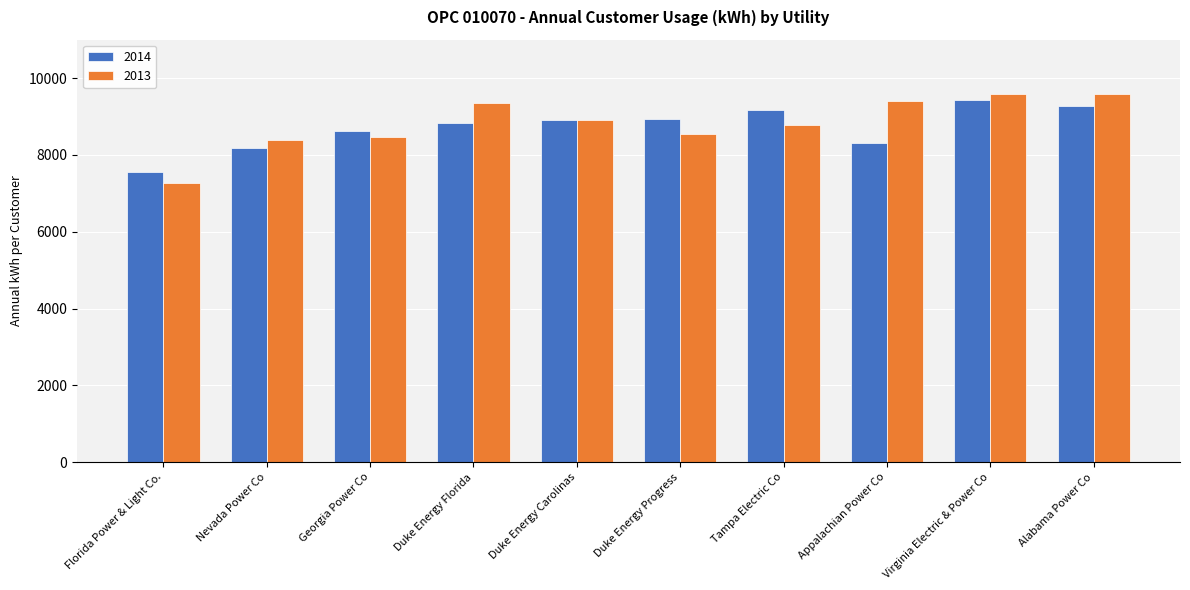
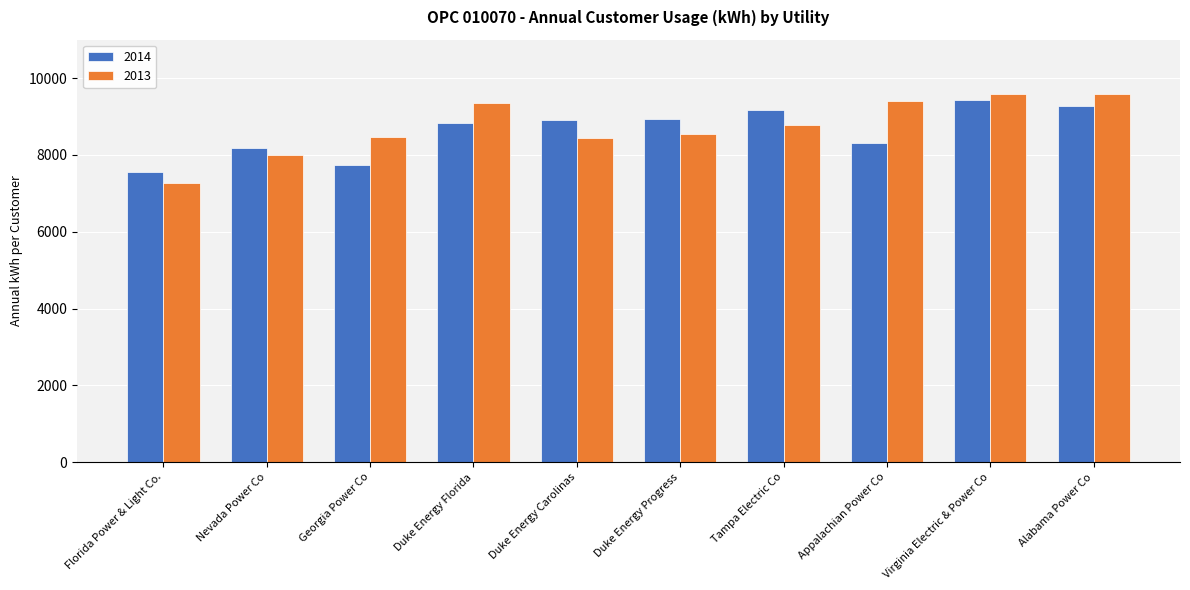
2013, Nevada Power Co: 8400 -> 8000
2014, Georgia Power Co: 8600 -> 7700
2013, Duke Energy Carolinas: 8900 -> 8500
